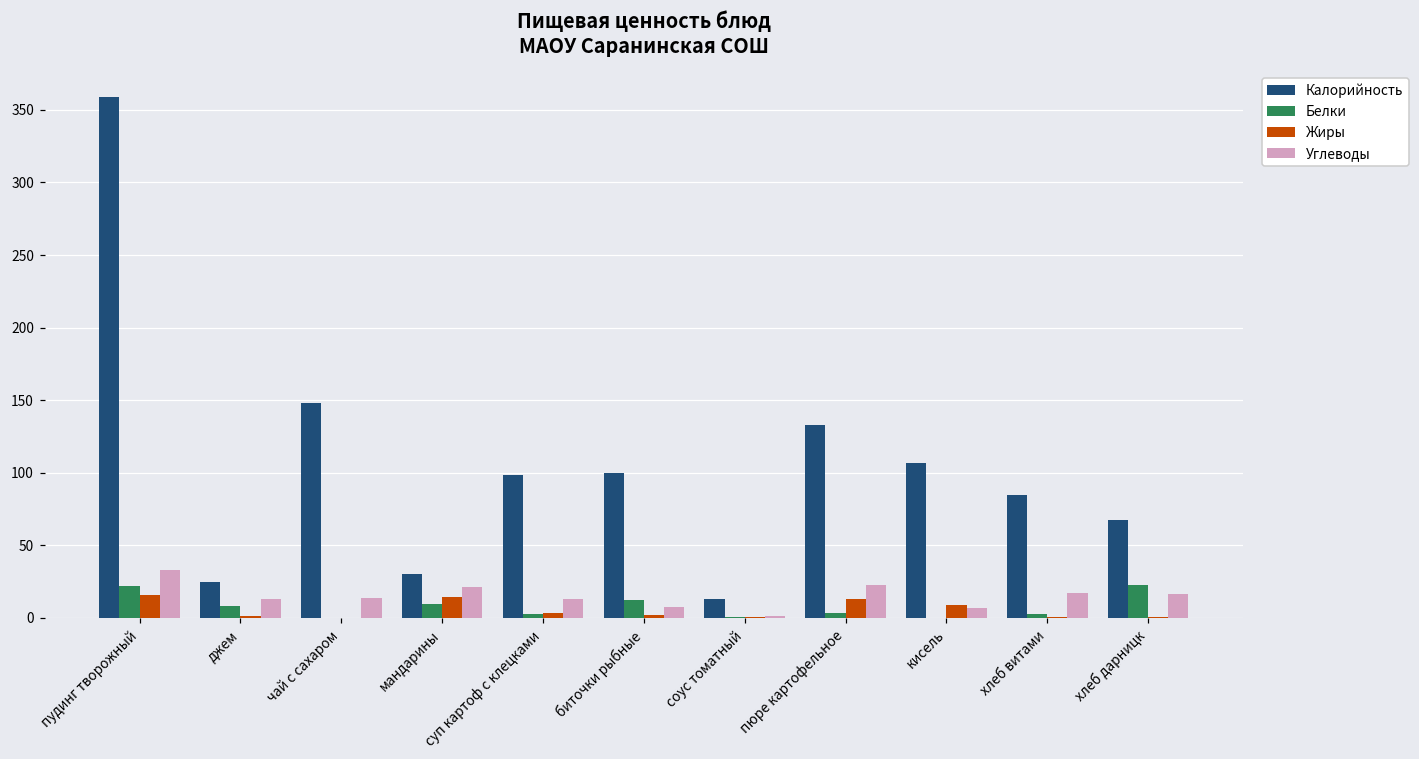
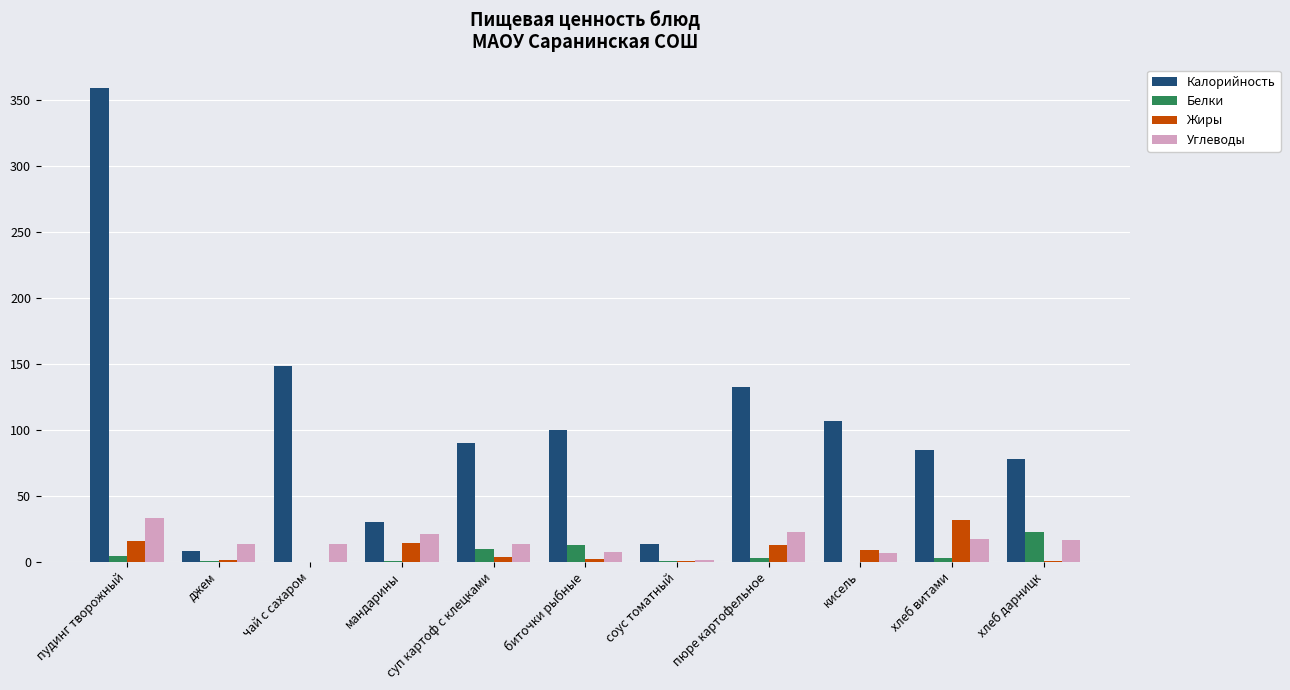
Белки, пудинг творожный: 22 -> 5
Калорийность, джем: 25 -> 8
Белки, джем: 8 -> 0
Белки, мандарины: 9 -> 1
Калорийность, суп картоф с клецками: 98 -> 90
Белки, суп картоф с клецками: 3 -> 10
Жиры, хлеб витами: 0 -> 31
Калорийность, хлеб дарницк: 68 -> 78
